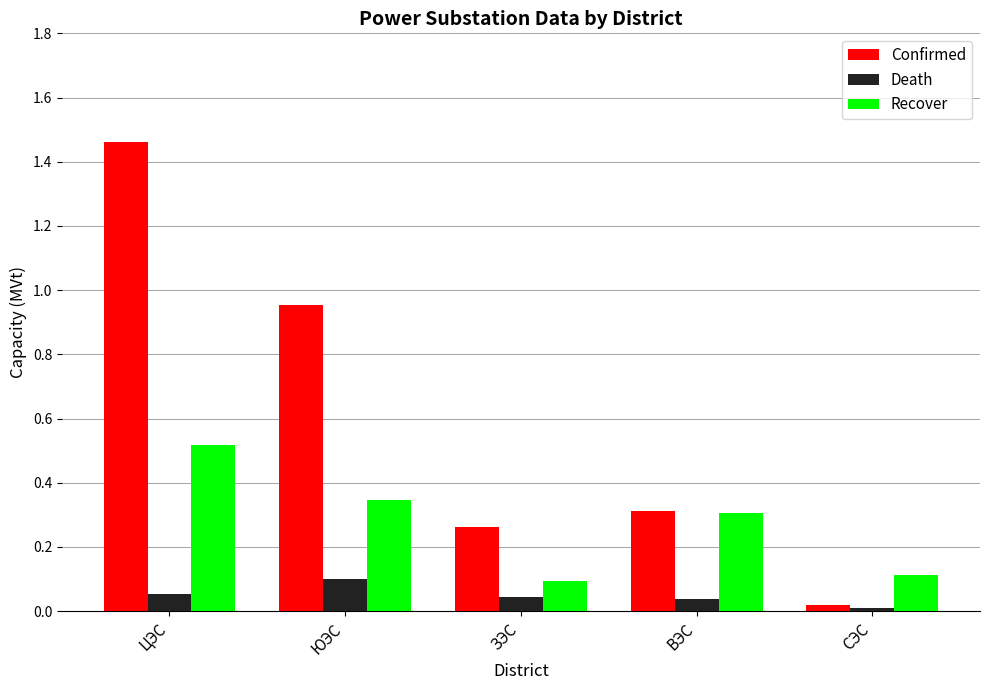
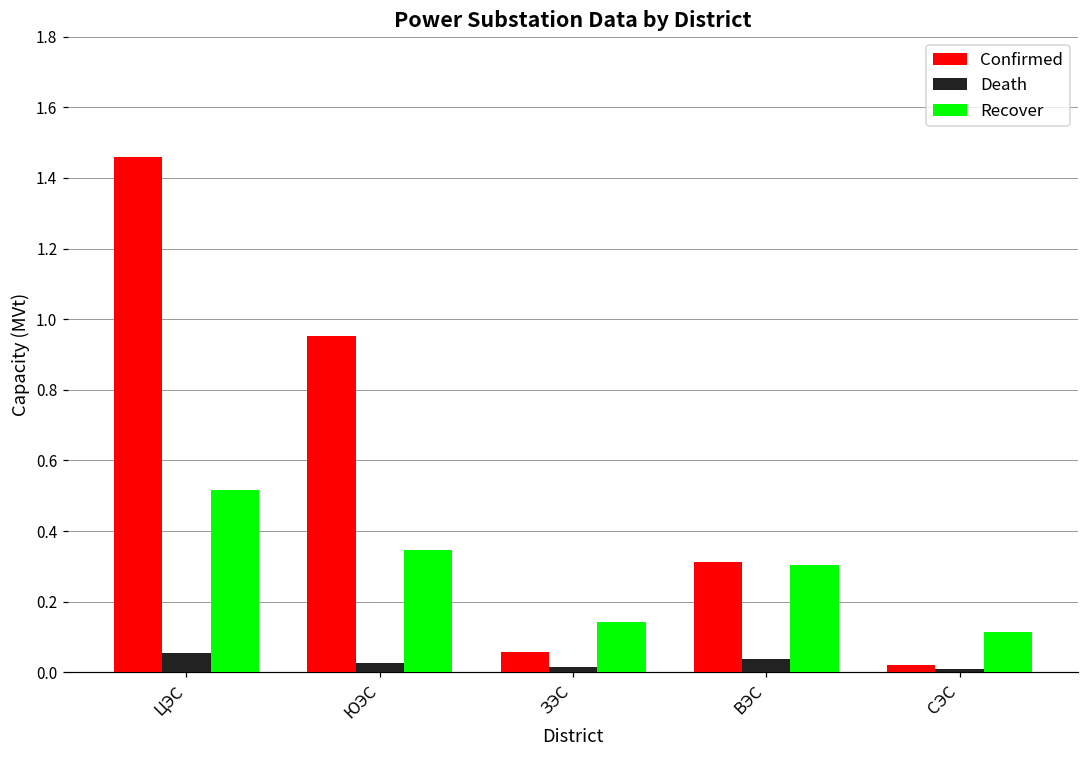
Death, ЮЭС: 0.10 -> 0.03
Confirmed, ЗЭС: 0.26 -> 0.06
Death, ЗЭС: 0.04 -> 0.02
Recover, ЗЭС: 0.10 -> 0.14
